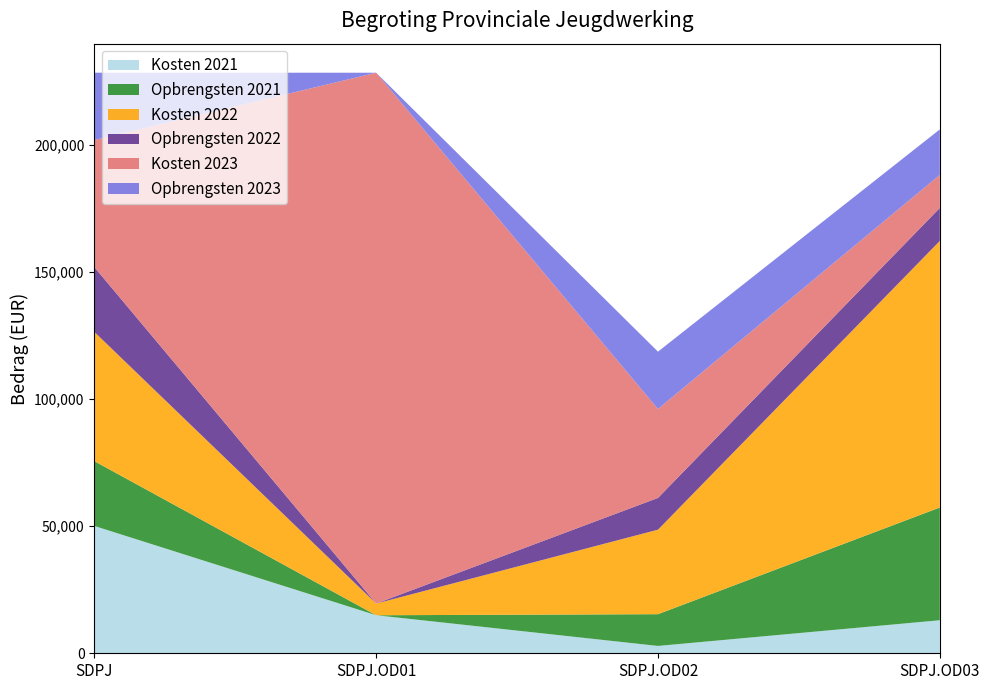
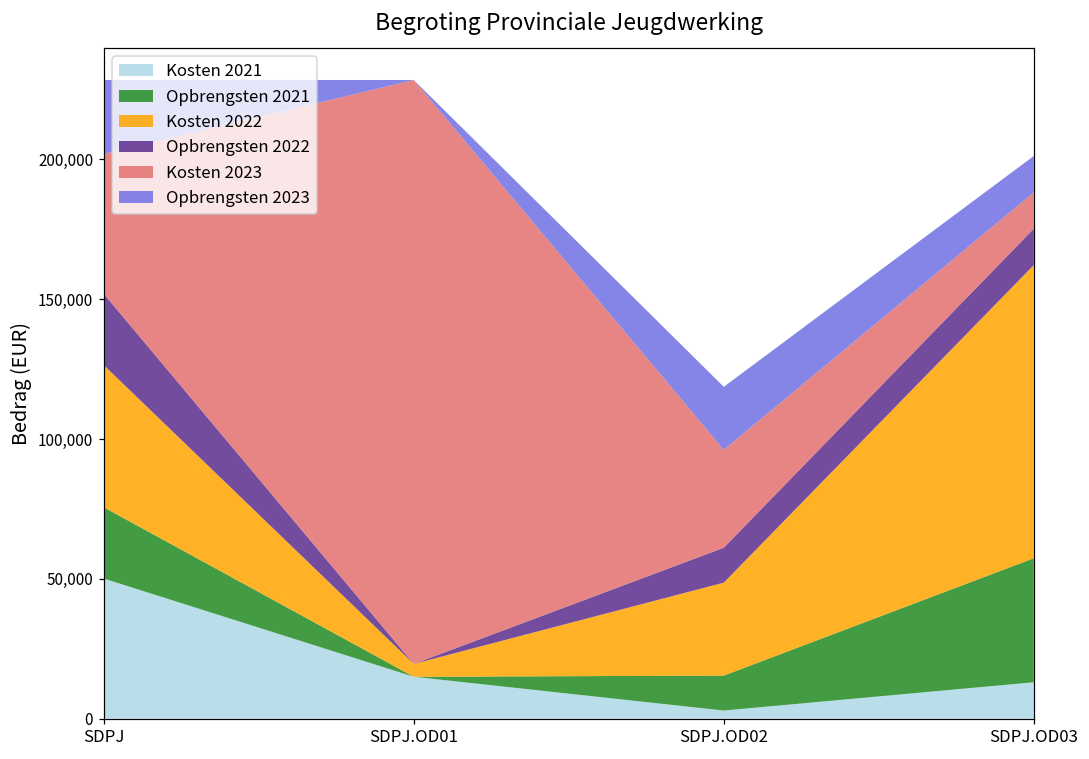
Opbrengsten 2023, SDPJ.OD03: 18,000 -> 13,000
